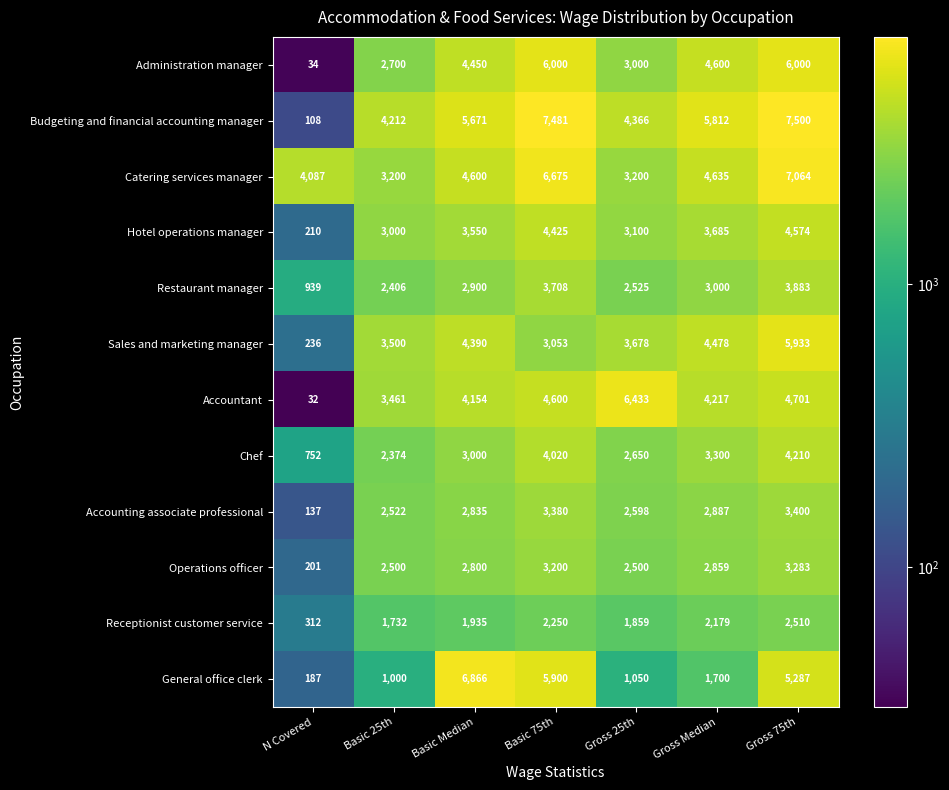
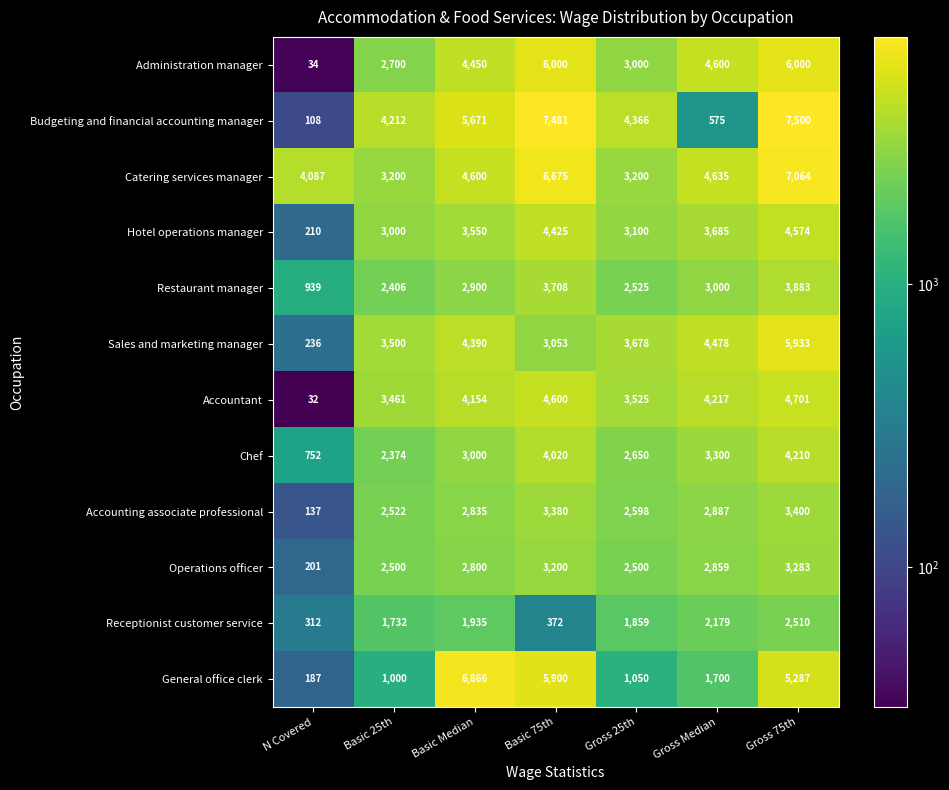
Budgeting and financial accounting manager, Gross Median: 5,812 -> 575
Accountant, Gross 25th: 6,433 -> 3,525
Receptionist customer service, Basic 75th: 2,250 -> 372
